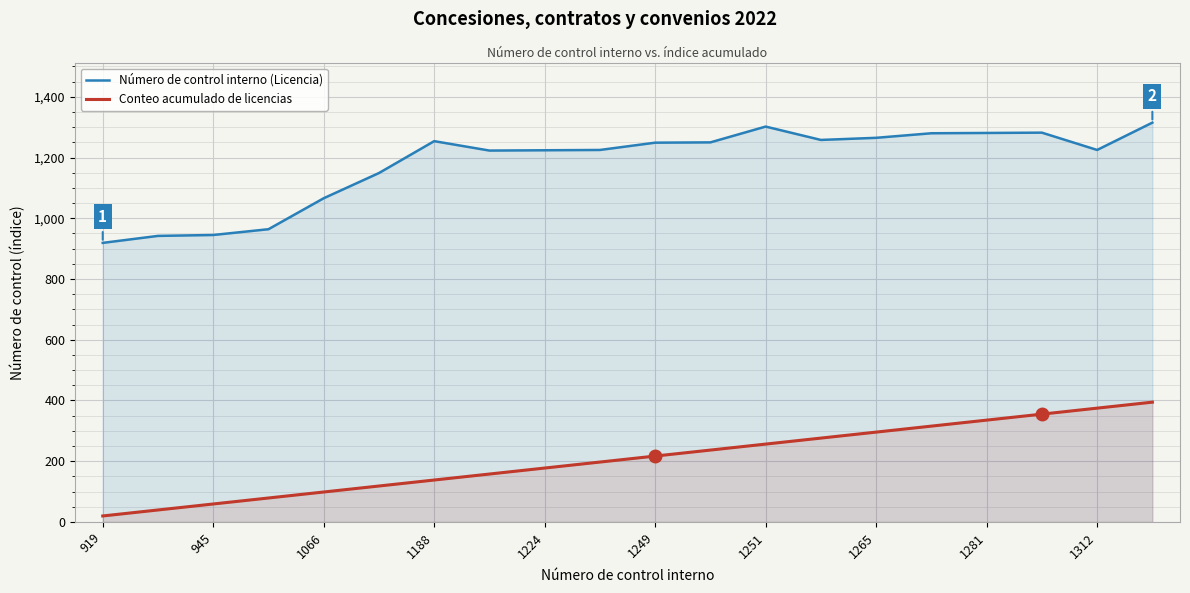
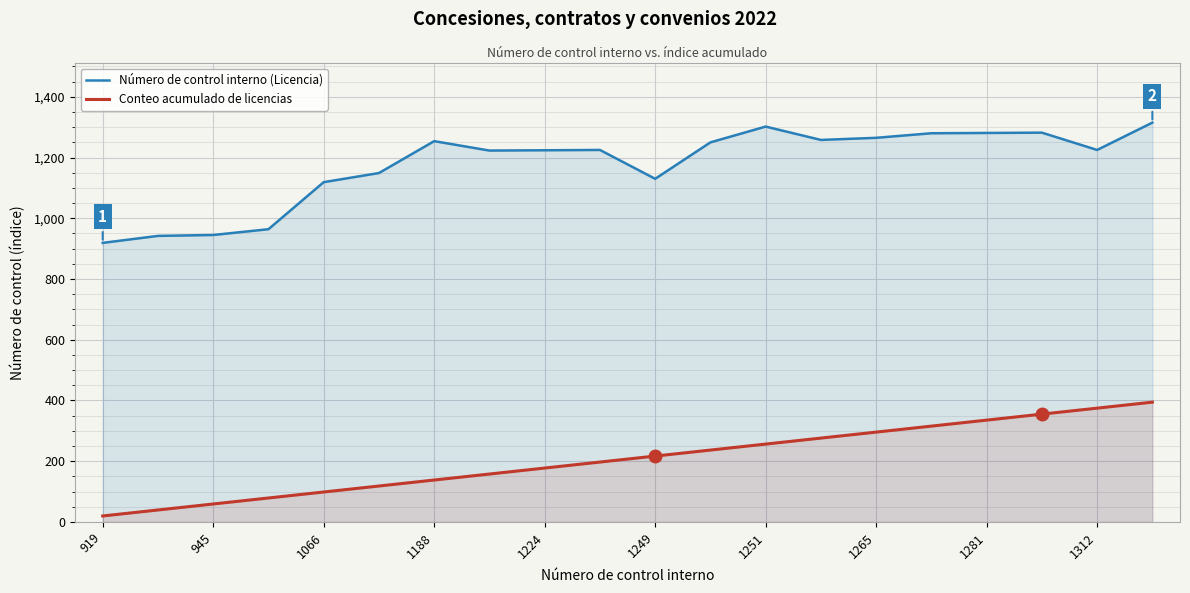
Número de control interno (Licencia), 1066: 1,070 -> 1,120
Número de control interno (Licencia), 1249: 1,250 -> 1,130
